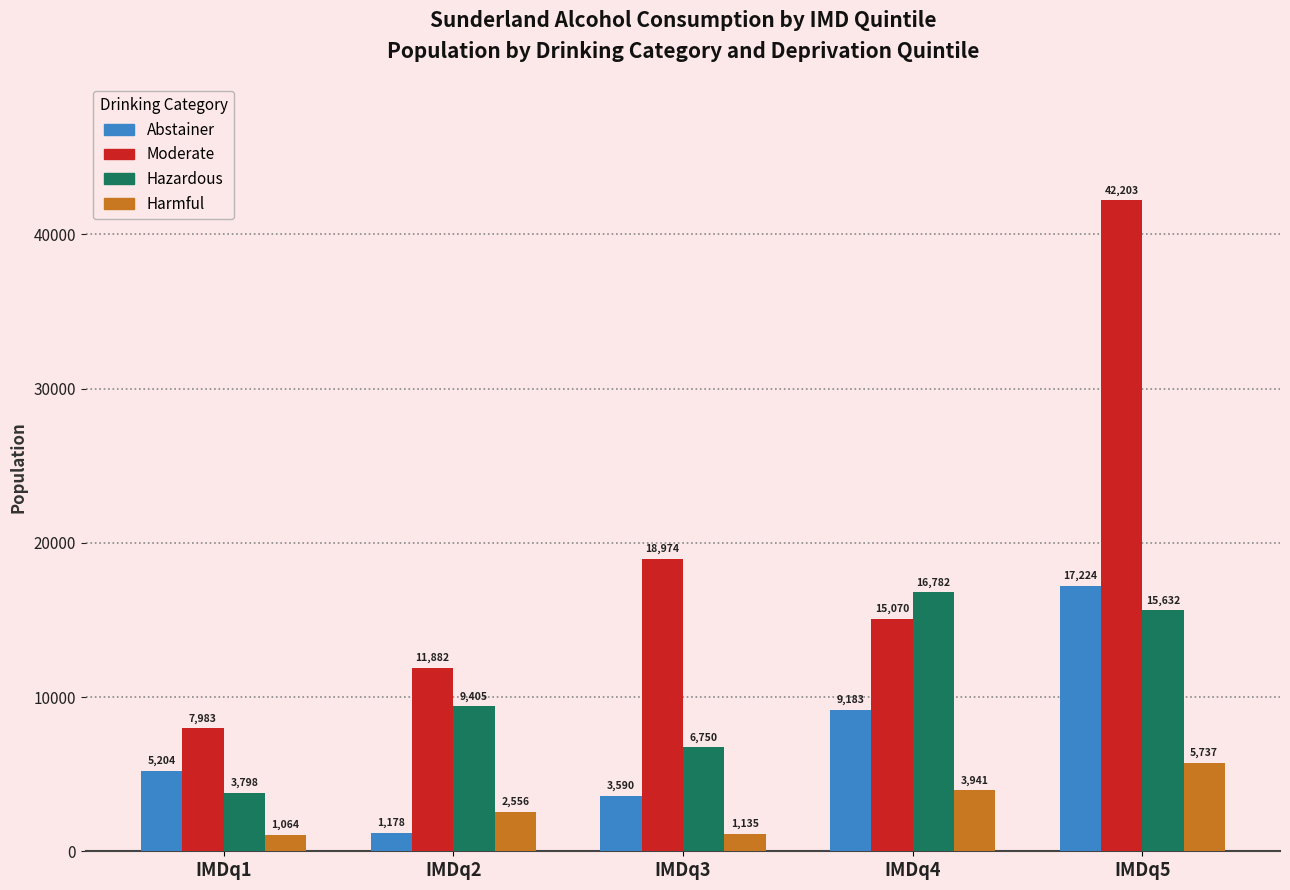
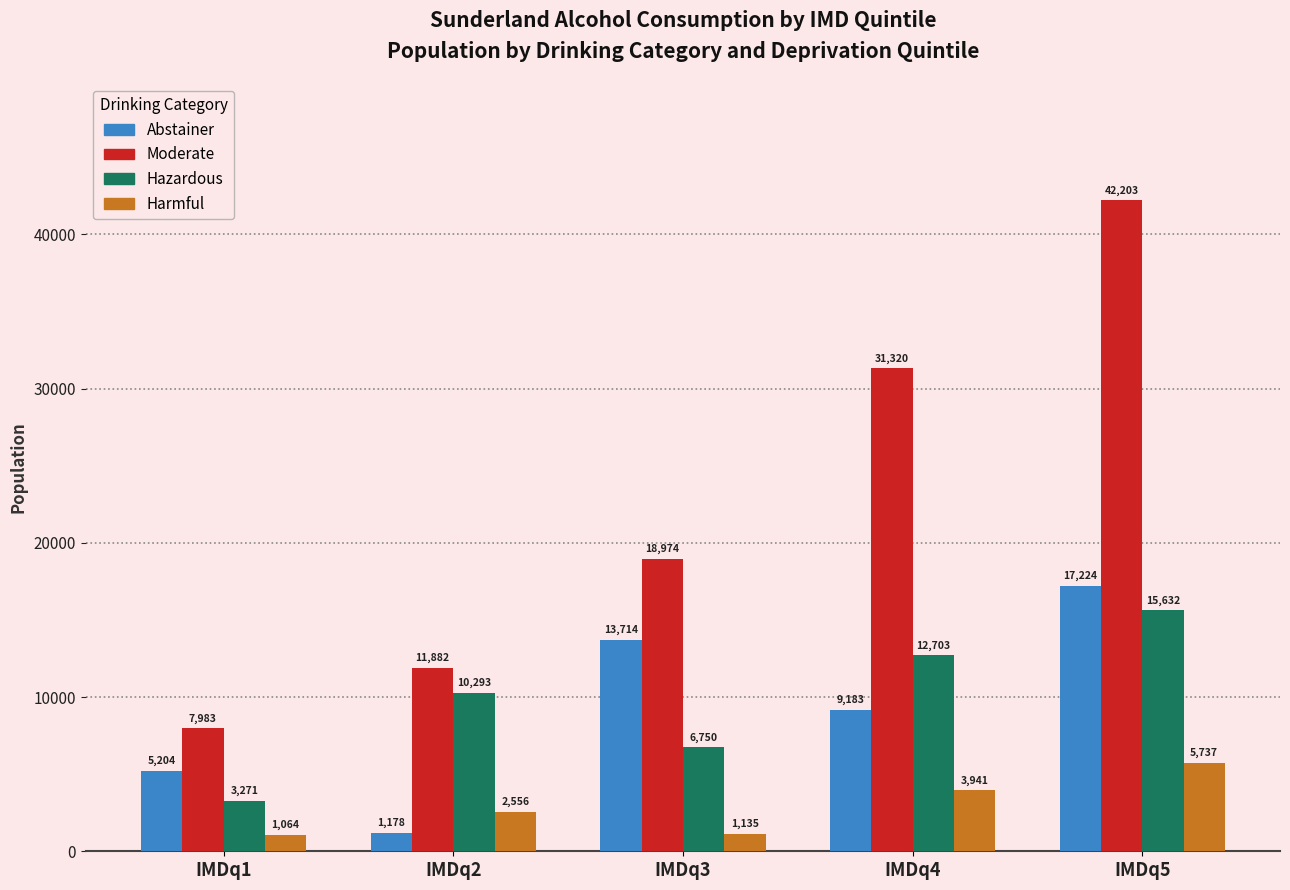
Hazardous, IMDq1: 3,798 -> 3,271
Hazardous, IMDq2: 9,405 -> 10,293
Abstainer, IMDq3: 3,590 -> 13,714
Moderate, IMDq4: 15,070 -> 31,320
Hazardous, IMDq4: 16,782 -> 12,703
